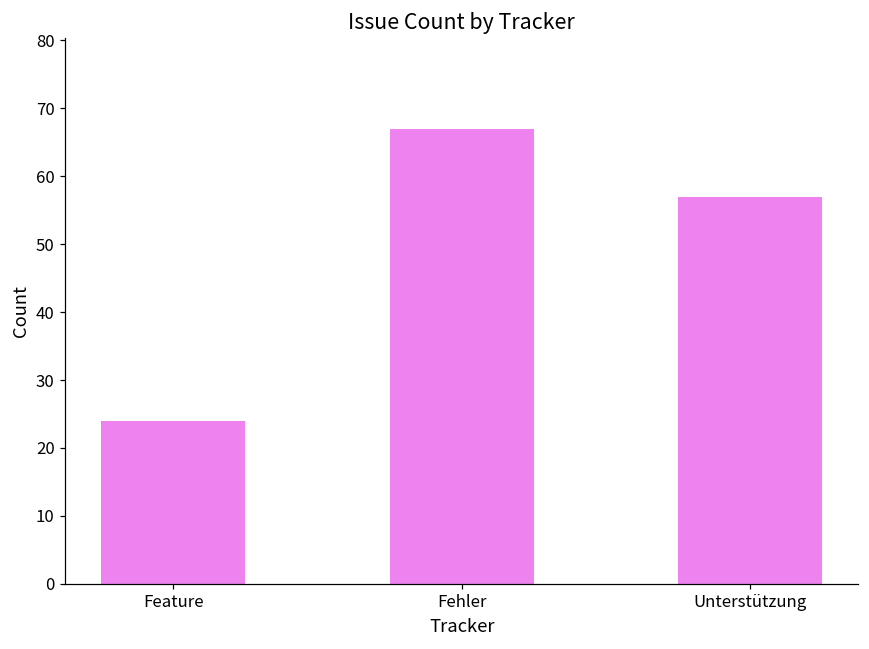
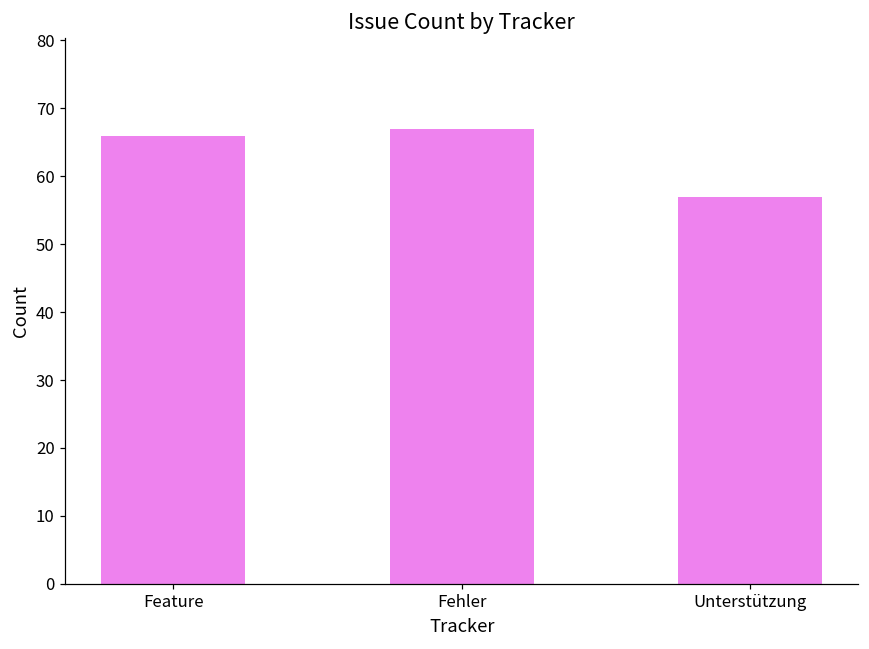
Feature: 24 -> 66
